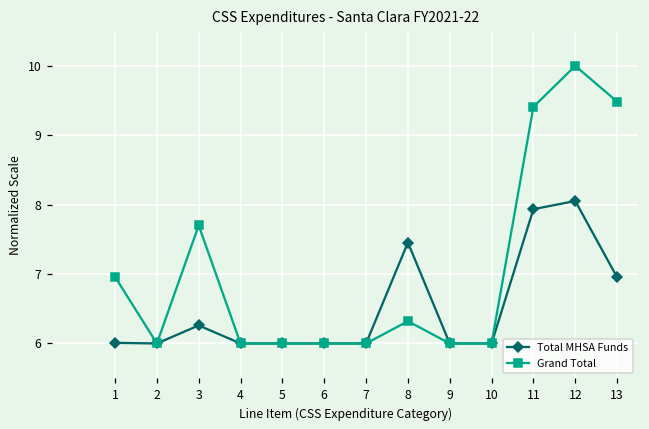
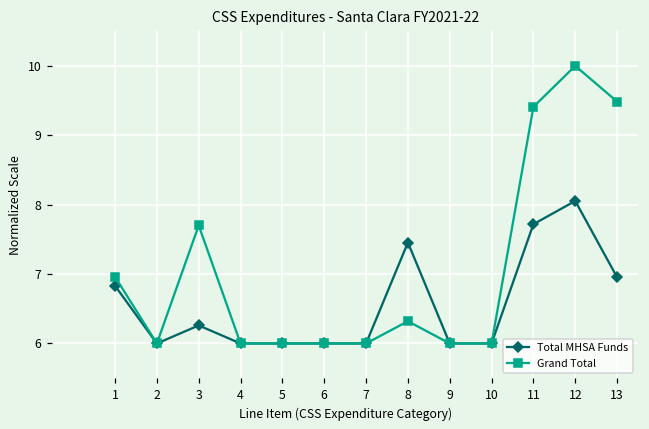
Total MHSA Funds, 1: 6.0 -> 6.8
Total MHSA Funds, 11: 7.9 -> 7.7
